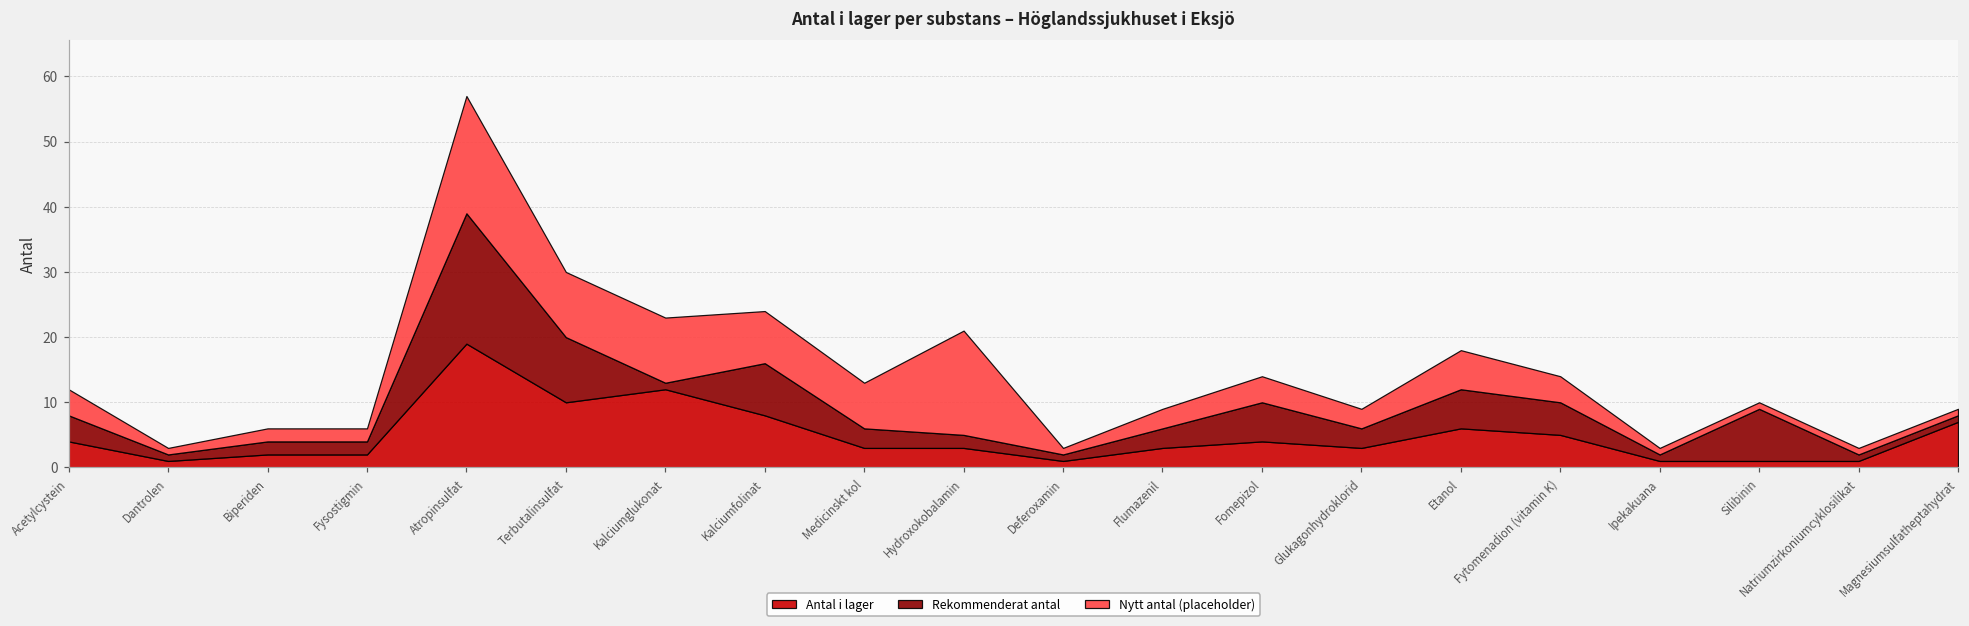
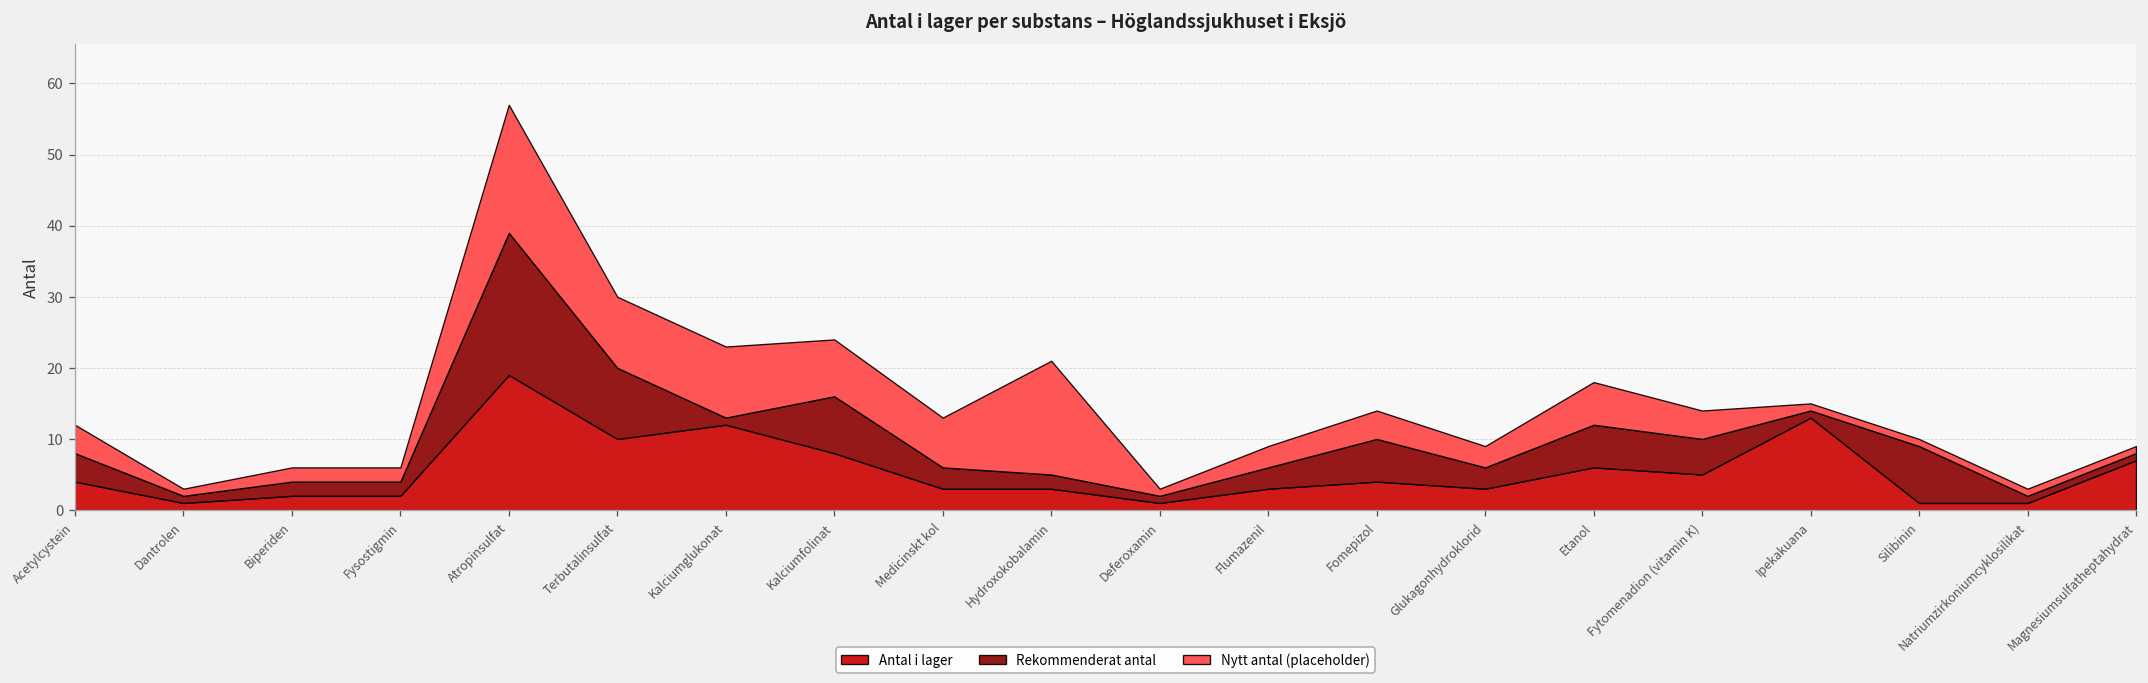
Antal i lager, Ipekakuana: 1 -> 13
